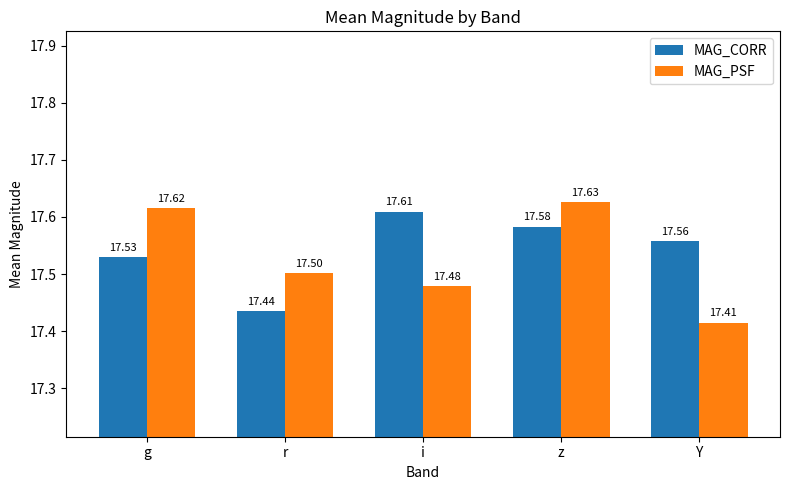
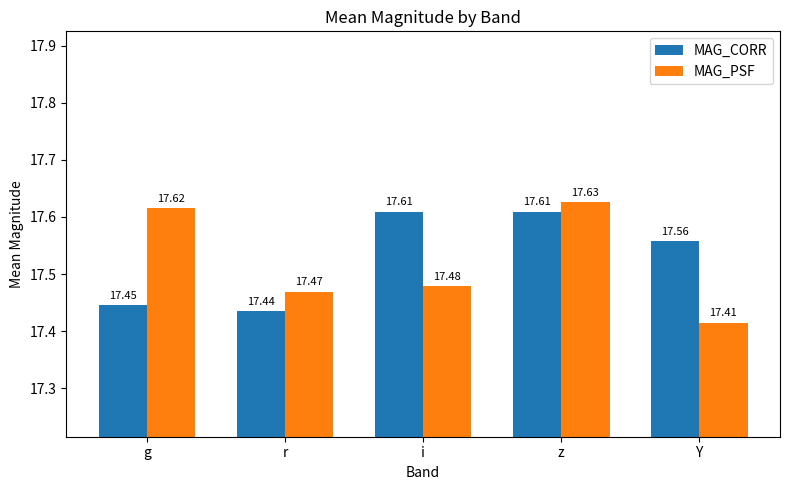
MAG_CORR, g: 17.53 -> 17.45
MAG_PSF, r: 17.50 -> 17.47
MAG_CORR, z: 17.58 -> 17.61
